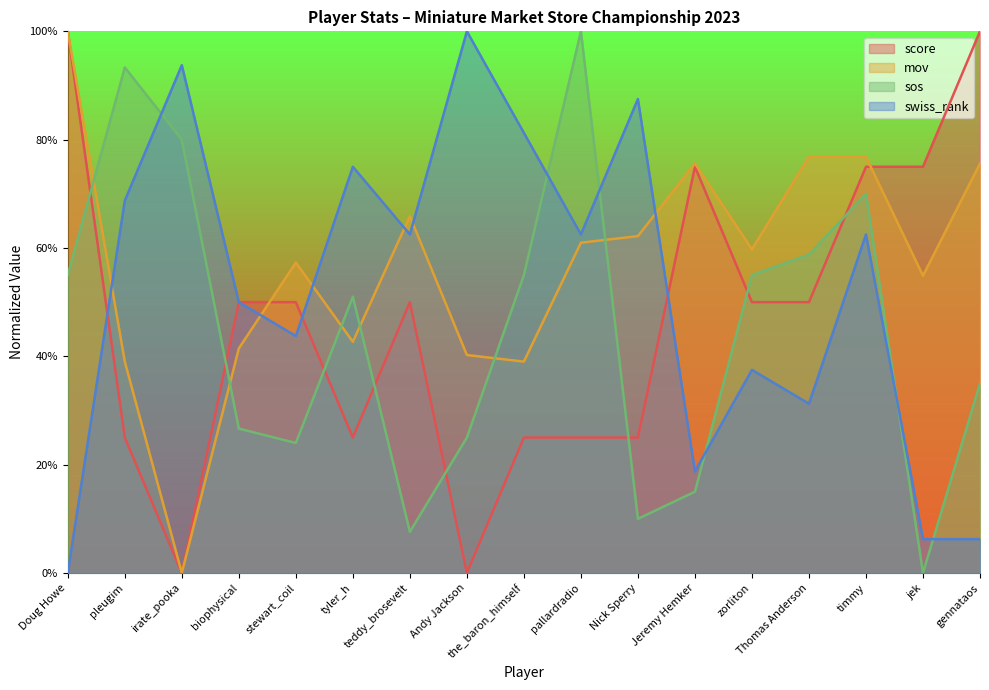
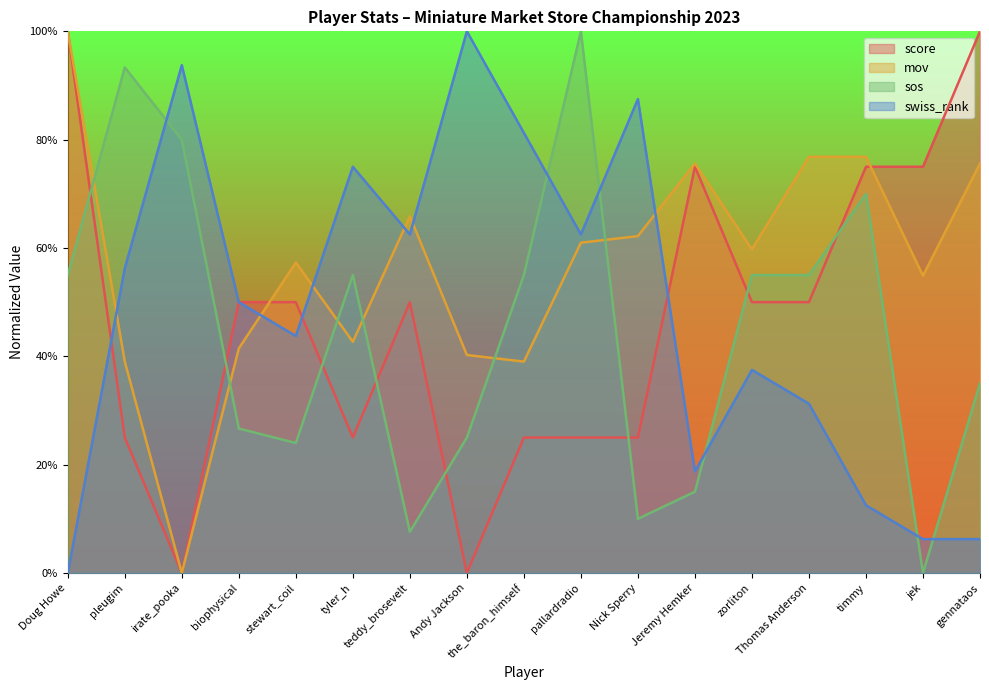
swiss_rank, pleugim: 69% -> 56%
sos, tyler_h: 51% -> 55%
sos, Thomas Anderson: 59% -> 55%
swiss_rank, timmy: 63% -> 13%
